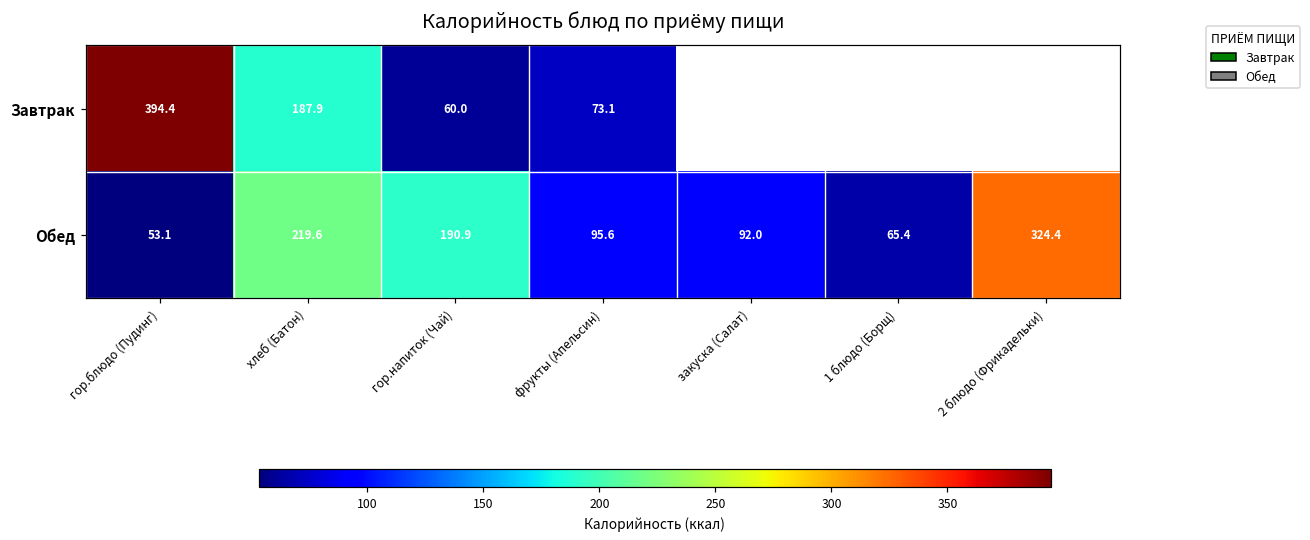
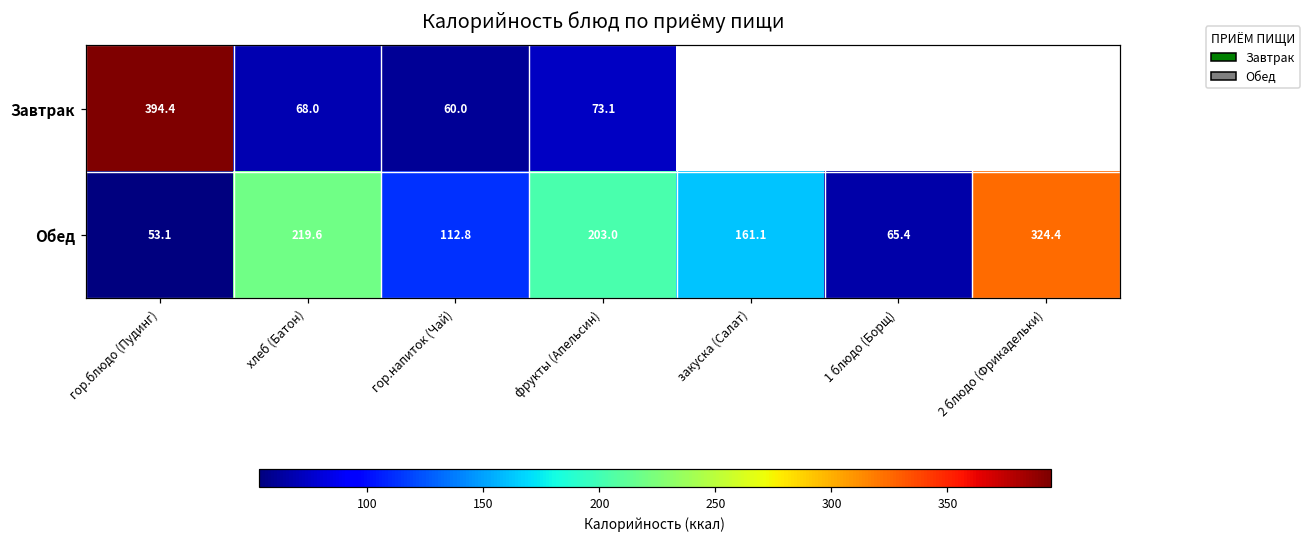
Завтрак, хлеб (Батон): 187.9 -> 68.0
Обед, гор.напиток (Чай): 190.9 -> 112.8
Обед, фрукты (Апельсин): 95.6 -> 203.0
Обед, закуска (Салат): 92.0 -> 161.1
